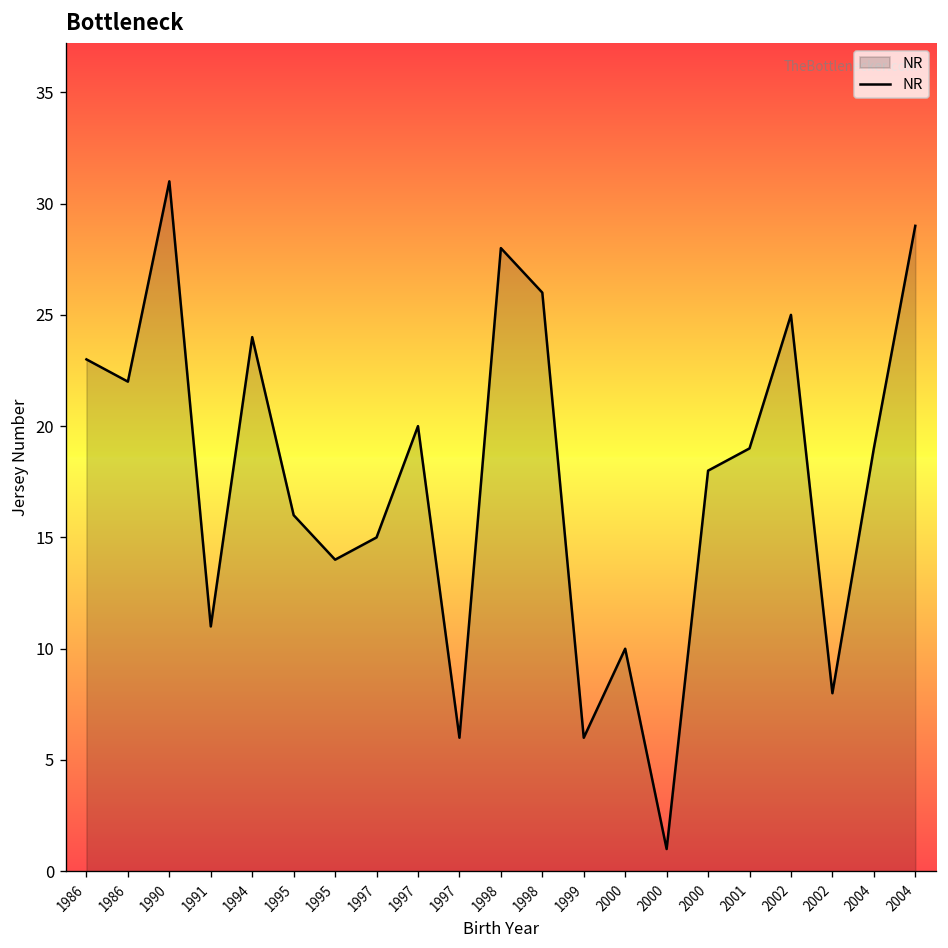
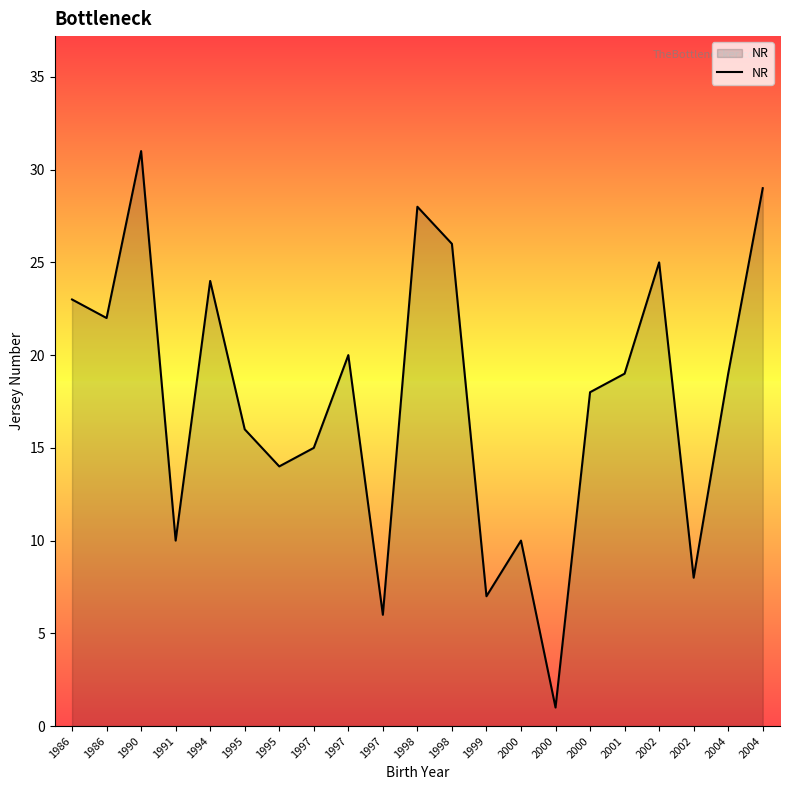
1991: 11 -> 10
1999: 6 -> 7
